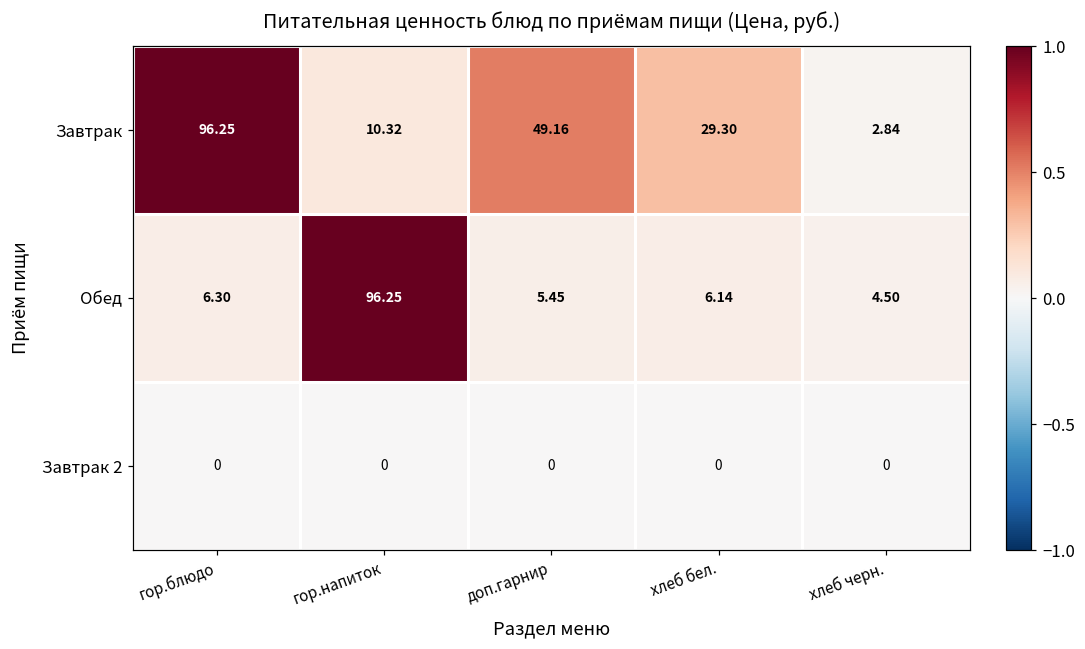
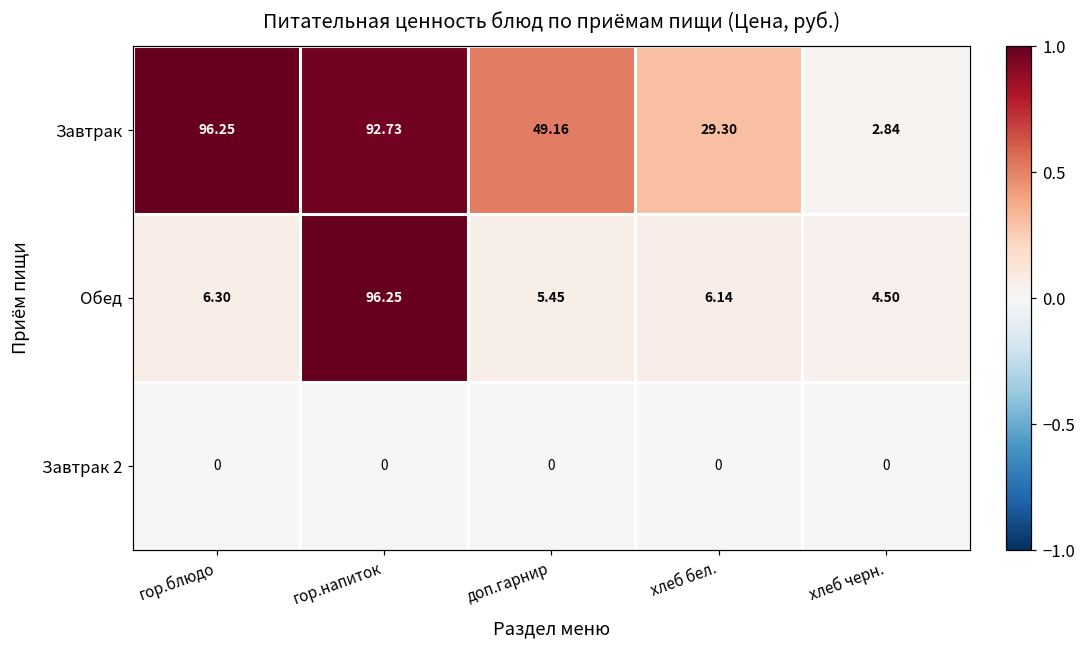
Завтрак, гор.напиток: 10.32 -> 92.73
